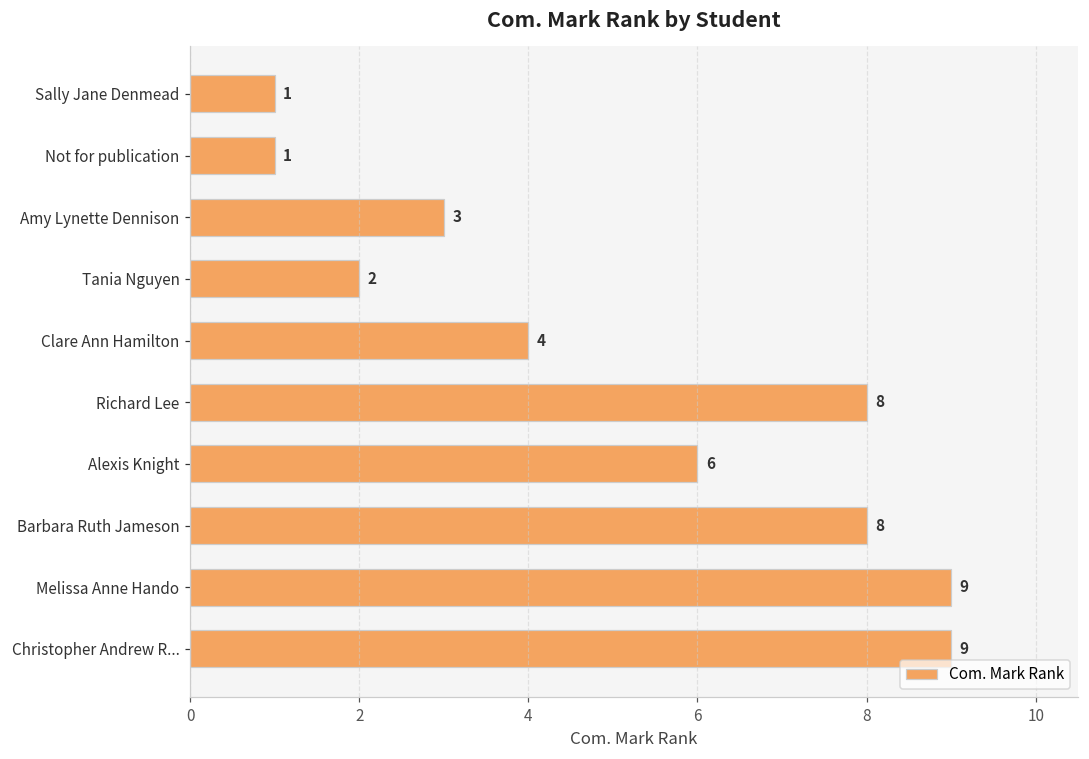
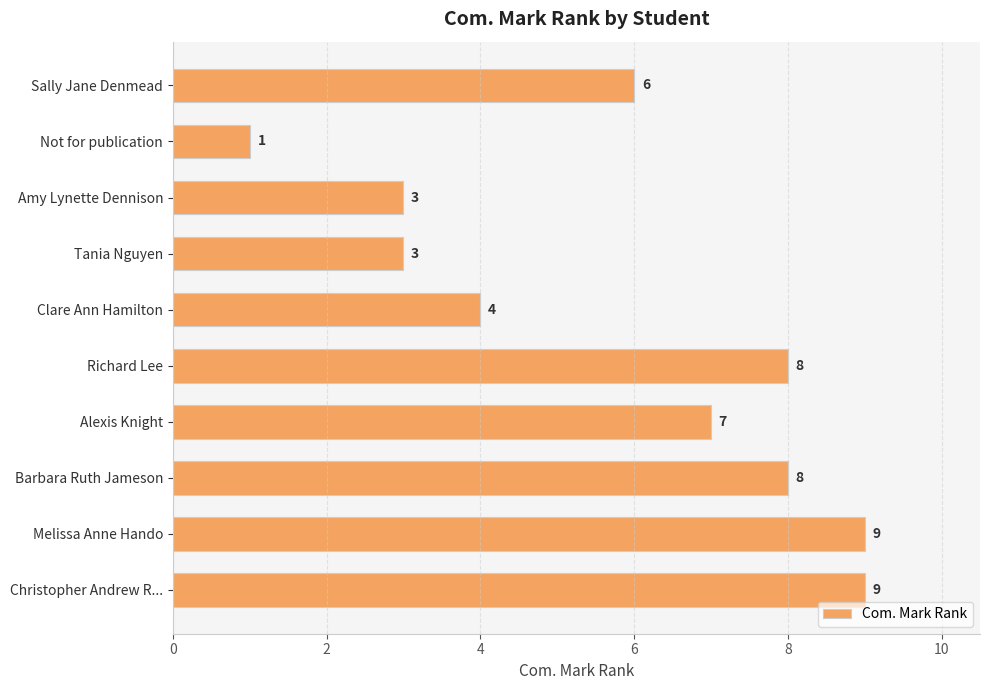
Sally Jane Denmead: 1 -> 6
Tania Nguyen: 2 -> 3
Alexis Knight: 6 -> 7
